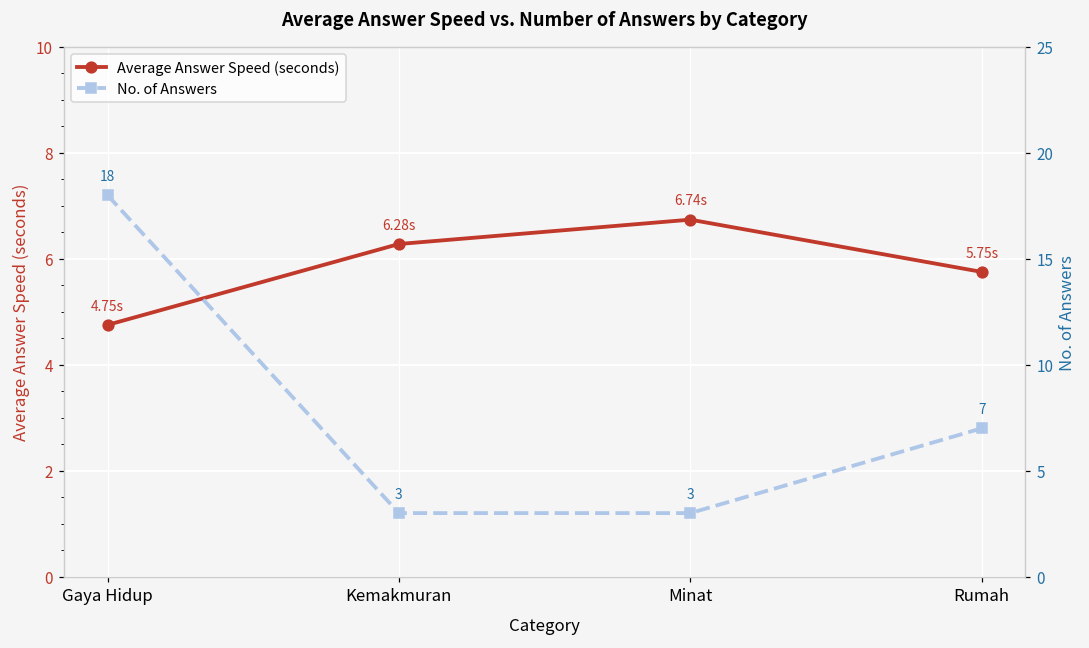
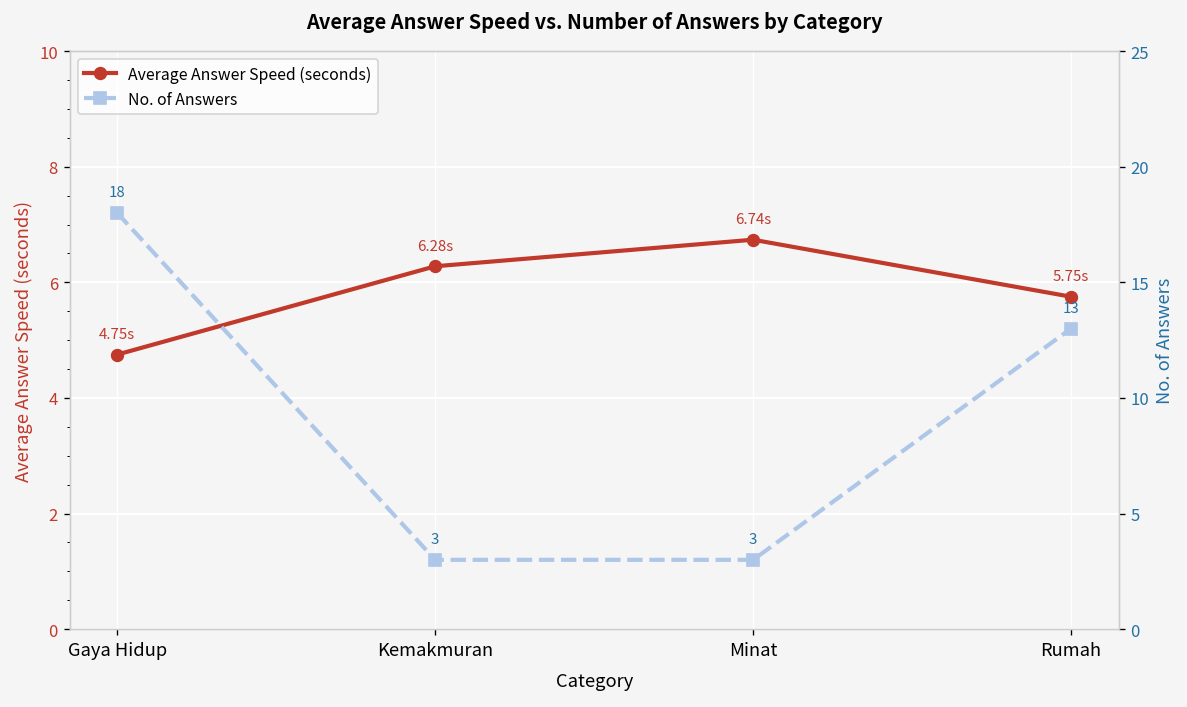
No. of Answers, Rumah: 7 -> 13
